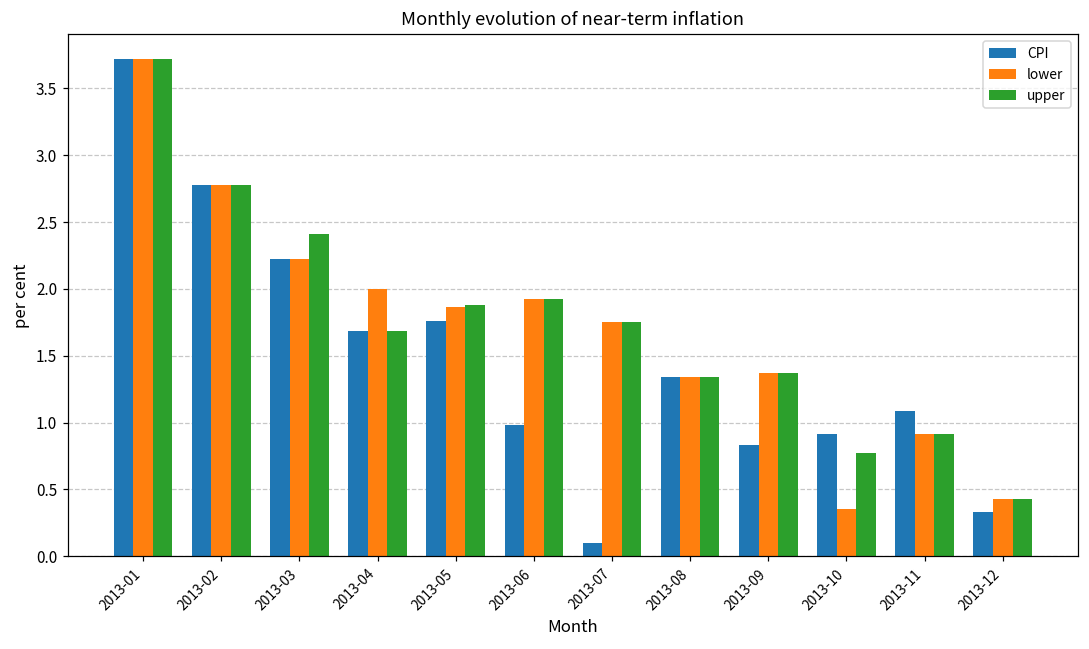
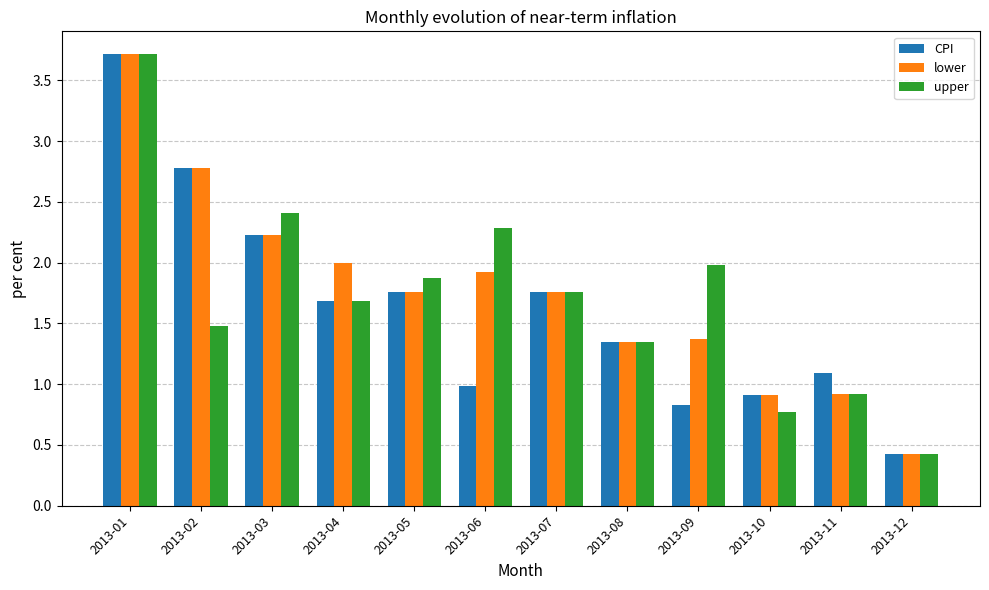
upper, 2013-02: 2.78 -> 1.48
lower, 2013-05: 1.87 -> 1.76
upper, 2013-06: 1.92 -> 2.28
CPI, 2013-07: 0.10 -> 1.75
upper, 2013-09: 1.37 -> 1.98
lower, 2013-10: 0.35 -> 0.91
CPI, 2013-12: 0.33 -> 0.43
